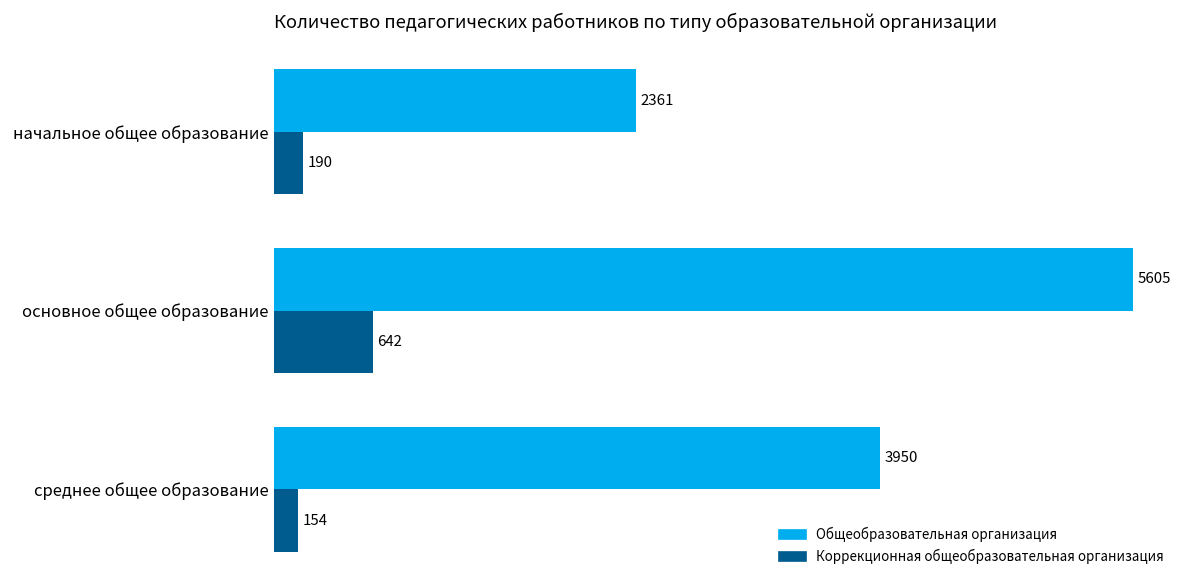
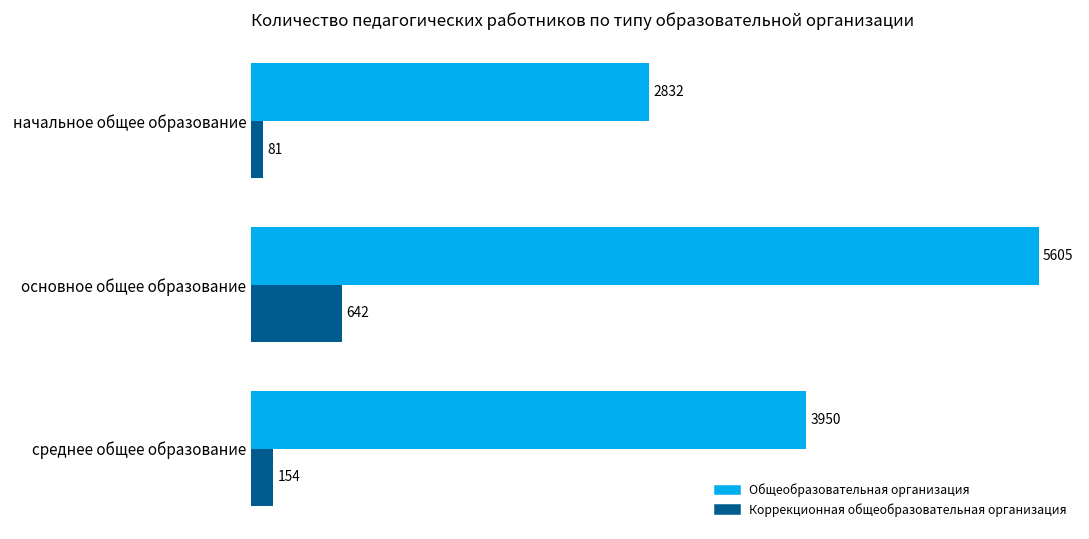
Общеобразовательная организация, начальное общее образование: 2361 -> 2832
Коррекционная общеобразовательная организация, начальное общее образование: 190 -> 81
